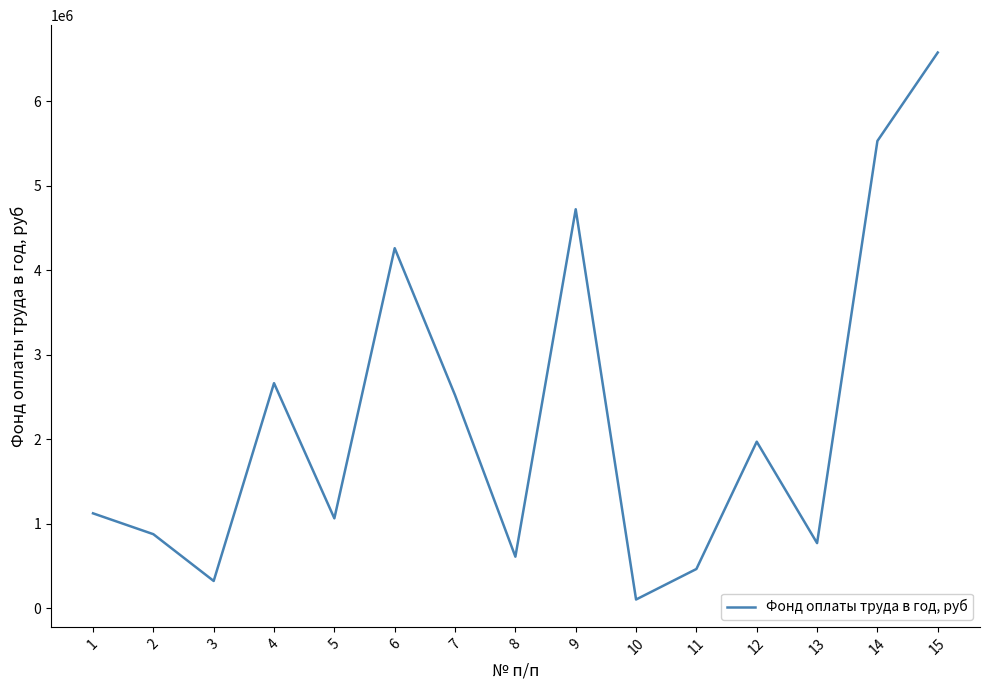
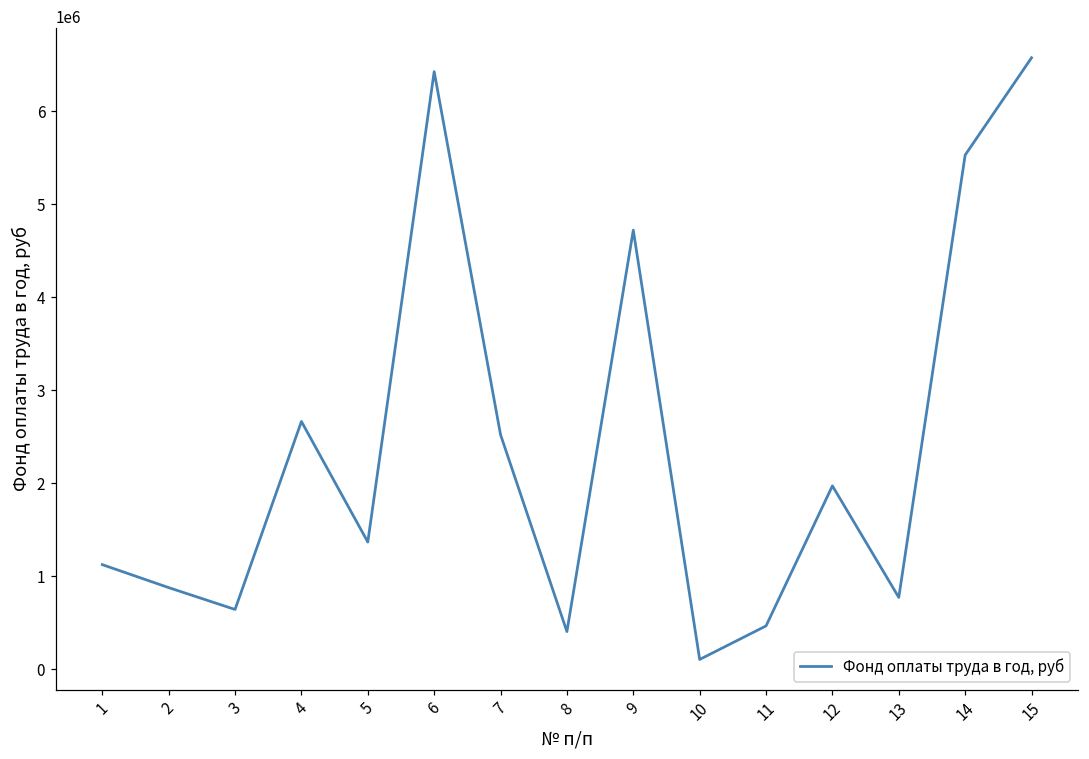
3: 300000 -> 600000
5: 1100000 -> 1400000
6: 4300000 -> 6400000
8: 600000 -> 400000
